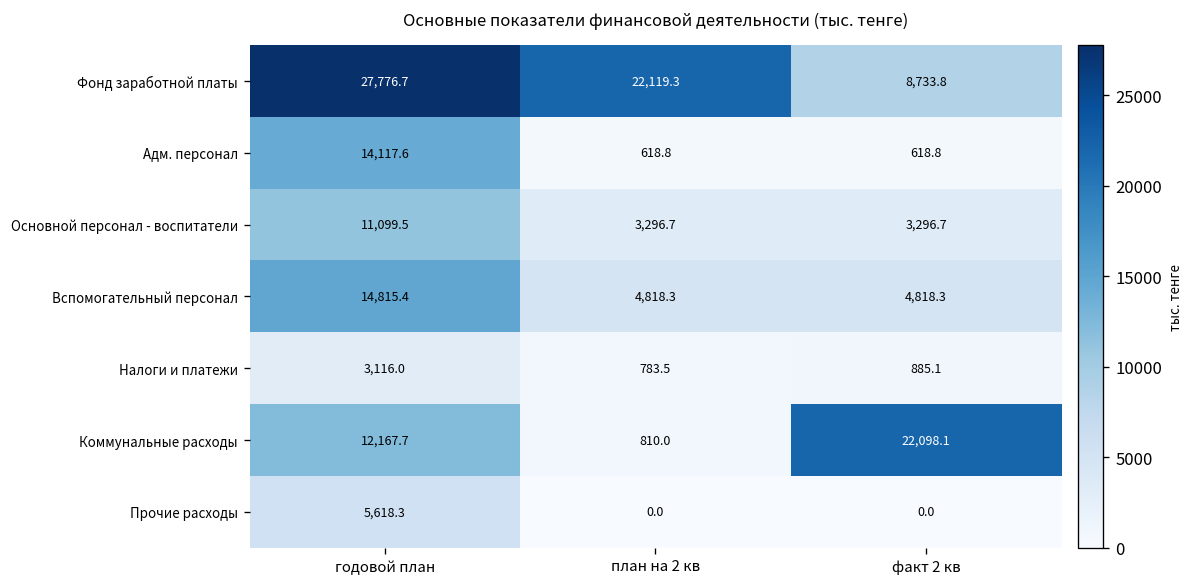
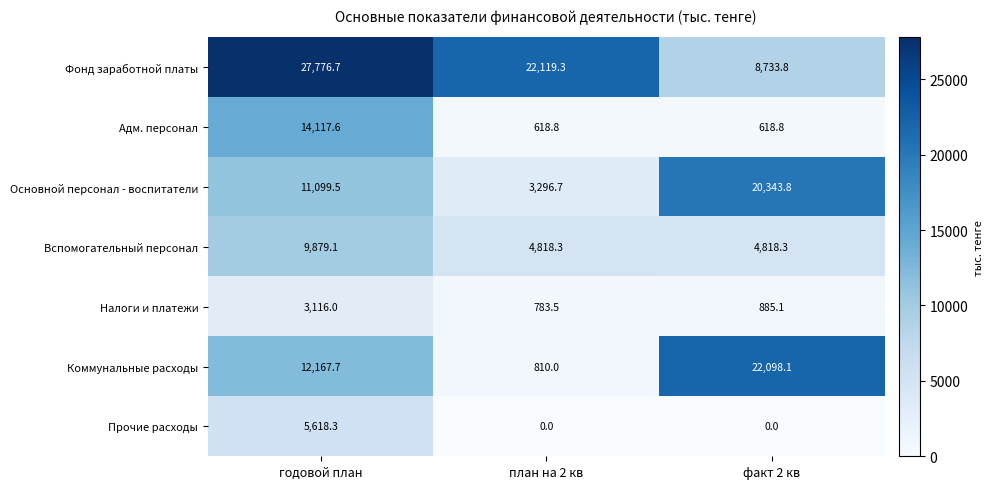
Основной персонал - воспитатели, факт 2 кв: 3,296.7 -> 20,343.8
Вспомогательный персонал, годовой план: 14,815.4 -> 9,879.1
